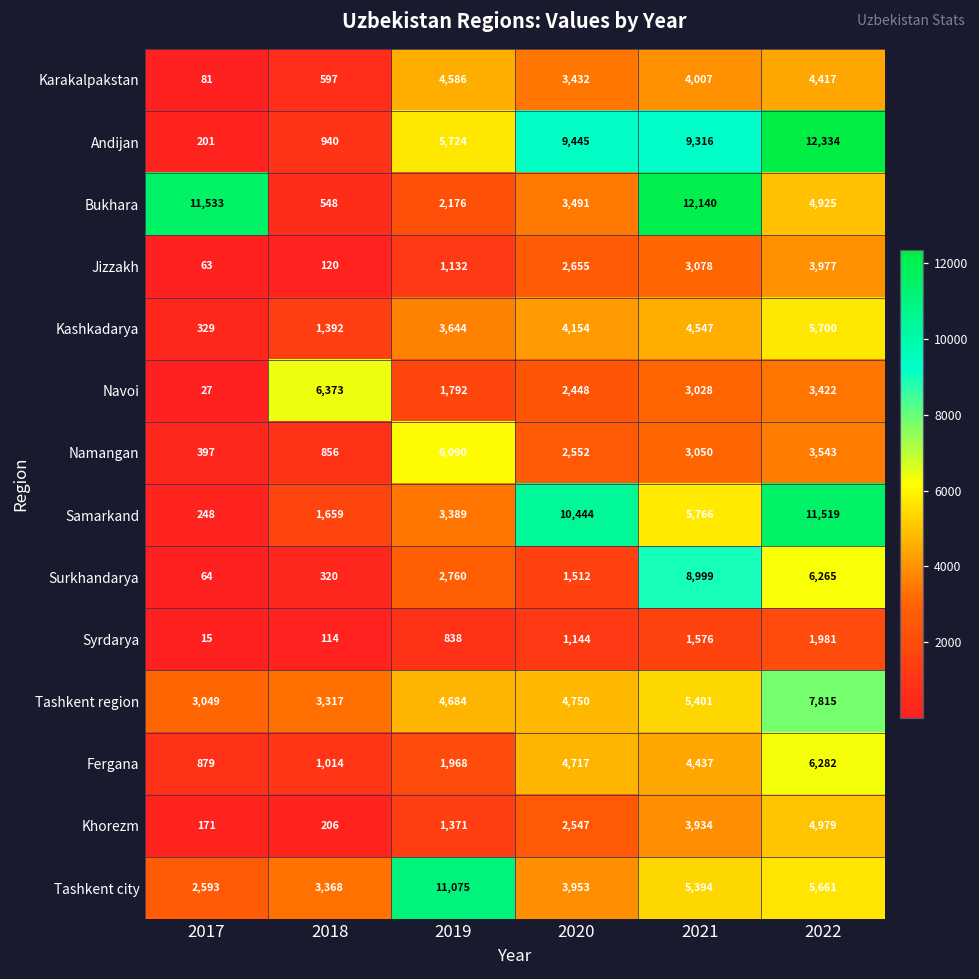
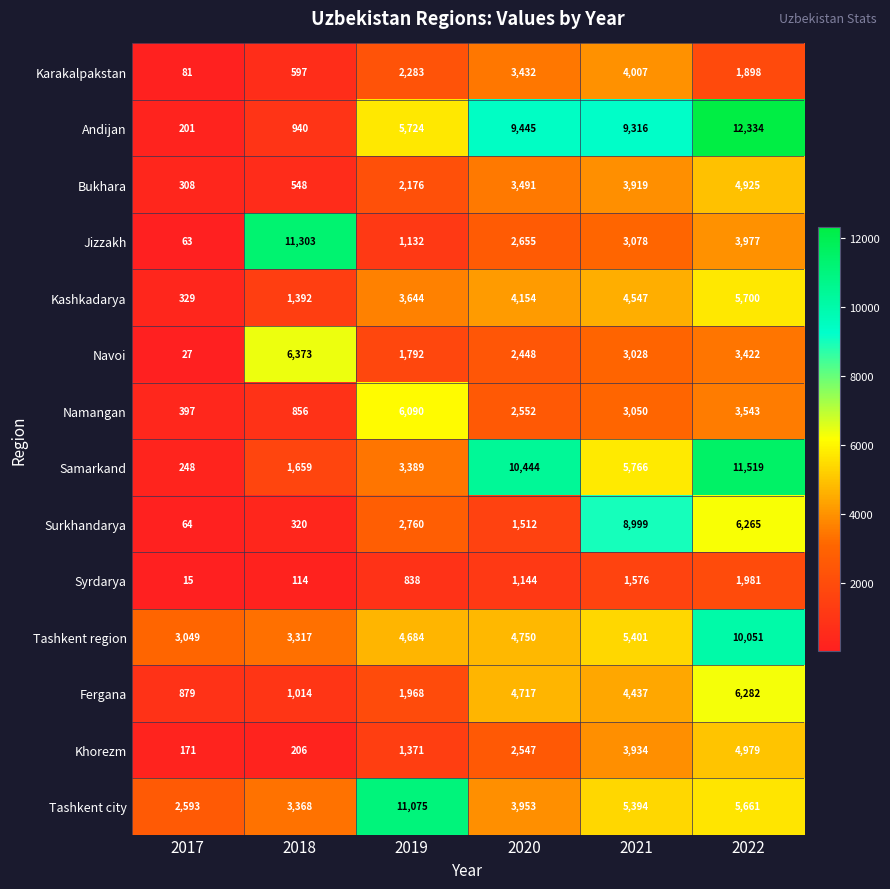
Karakalpakstan, 2019: 4,586 -> 2,283
Karakalpakstan, 2022: 4,417 -> 1,898
Bukhara, 2017: 11,533 -> 308
Bukhara, 2021: 12,140 -> 3,919
Jizzakh, 2018: 120 -> 11,303
Tashkent region, 2022: 7,815 -> 10,051
